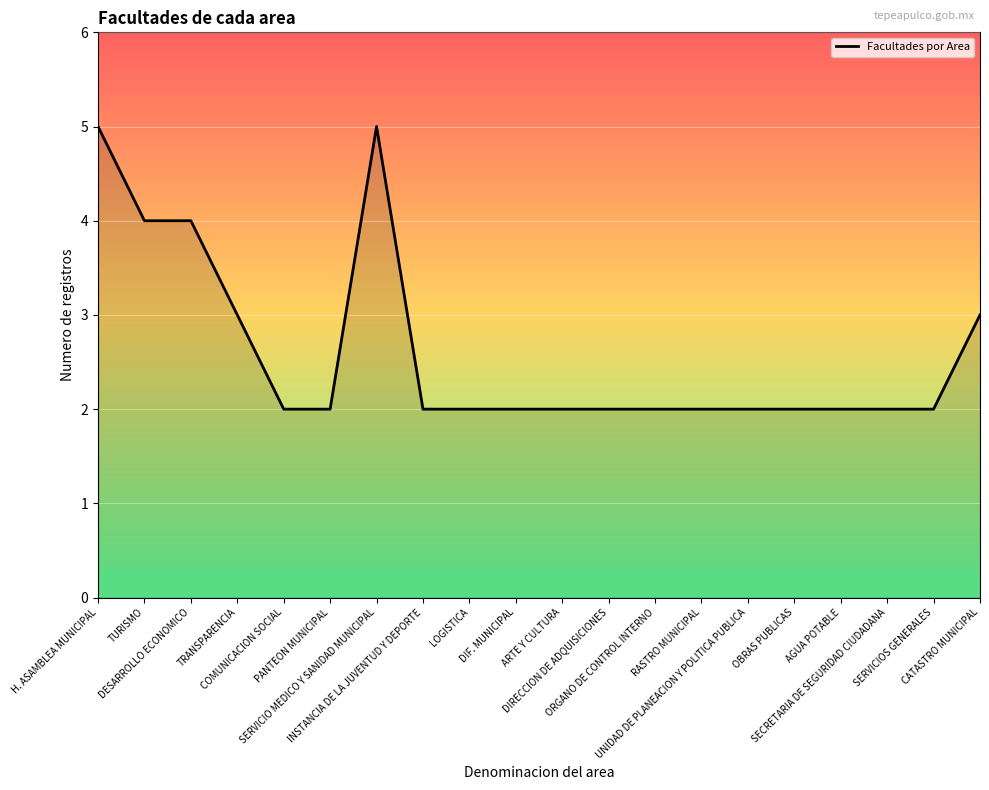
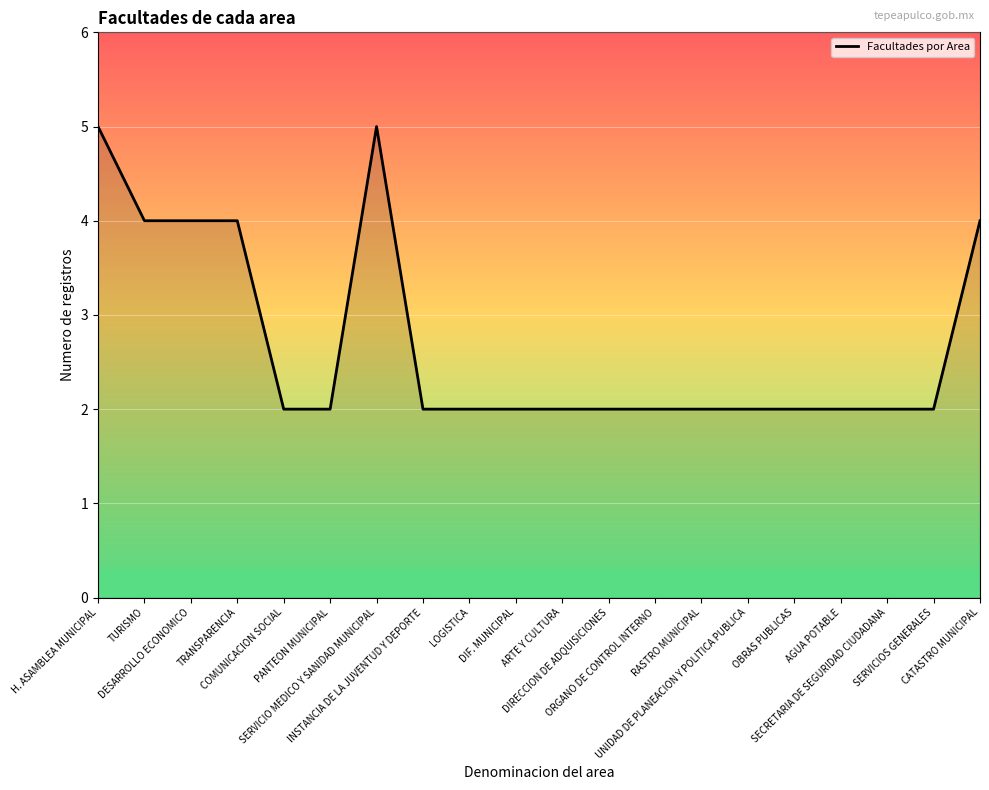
TRANSPARENCIA: 3 -> 4
CATASTRO MUNICIPAL: 3 -> 4
